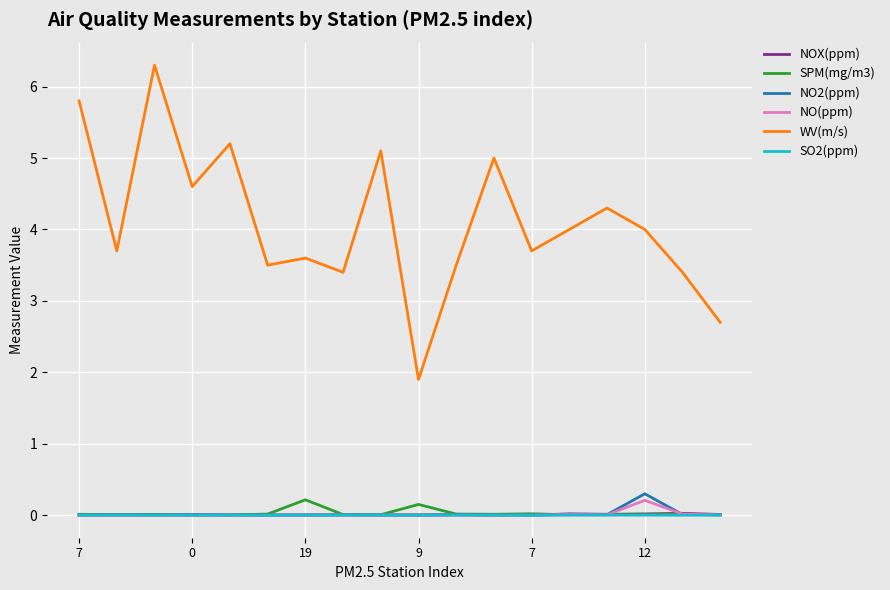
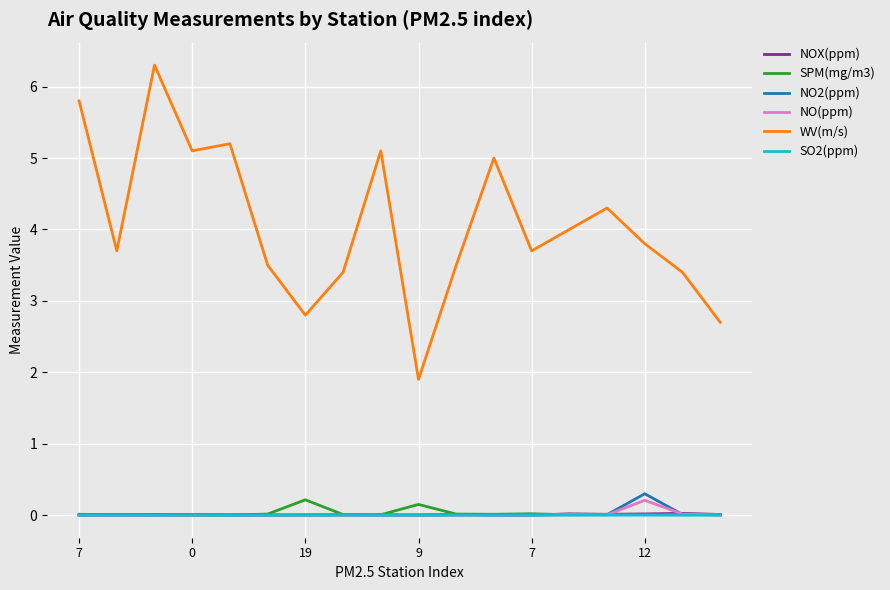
WV(m/s), 0: 4.6 -> 5.1
WV(m/s), 19: 3.6 -> 2.8
WV(m/s), 12: 4.0 -> 3.8
